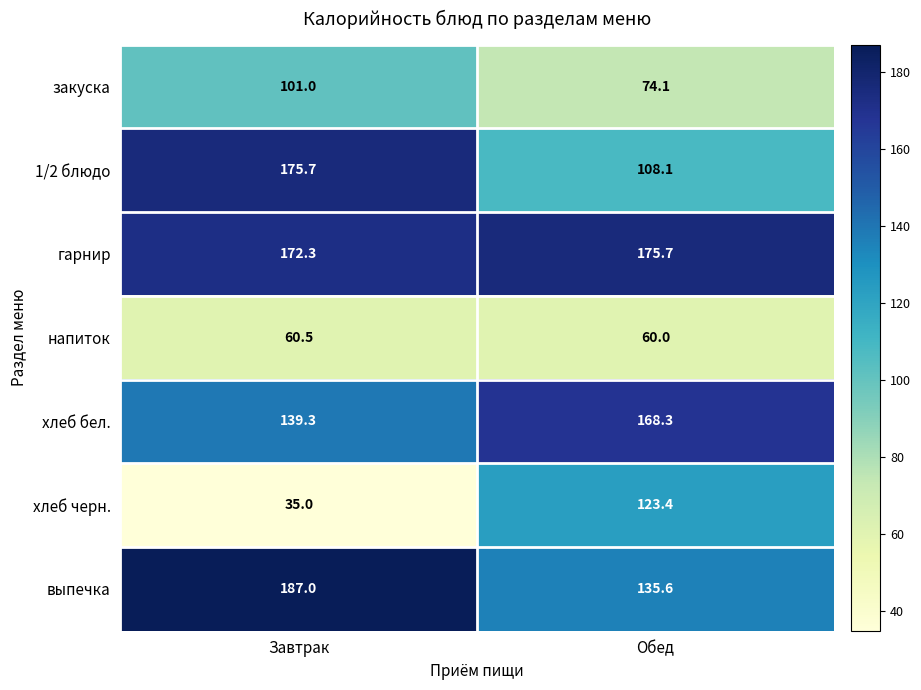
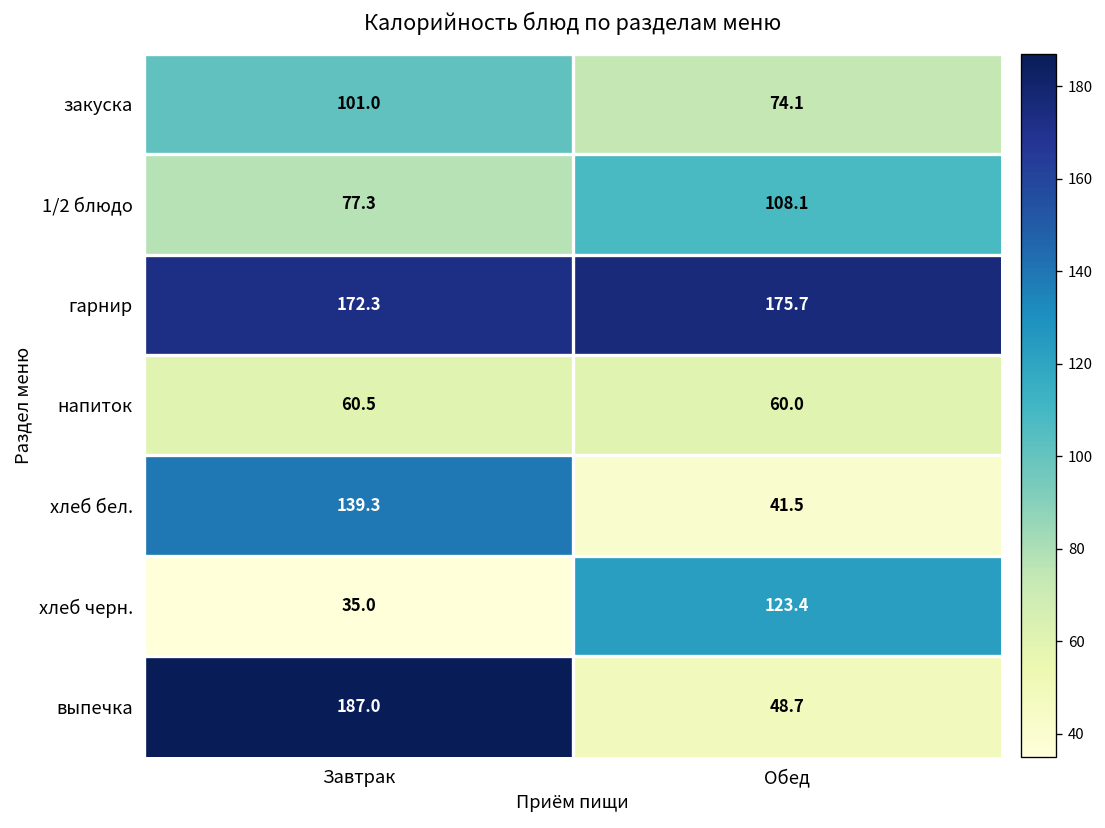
1/2 блюдо, Завтрак: 175.7 -> 77.3
хлеб бел., Обед: 168.3 -> 41.5
выпечка, Обед: 135.6 -> 48.7
